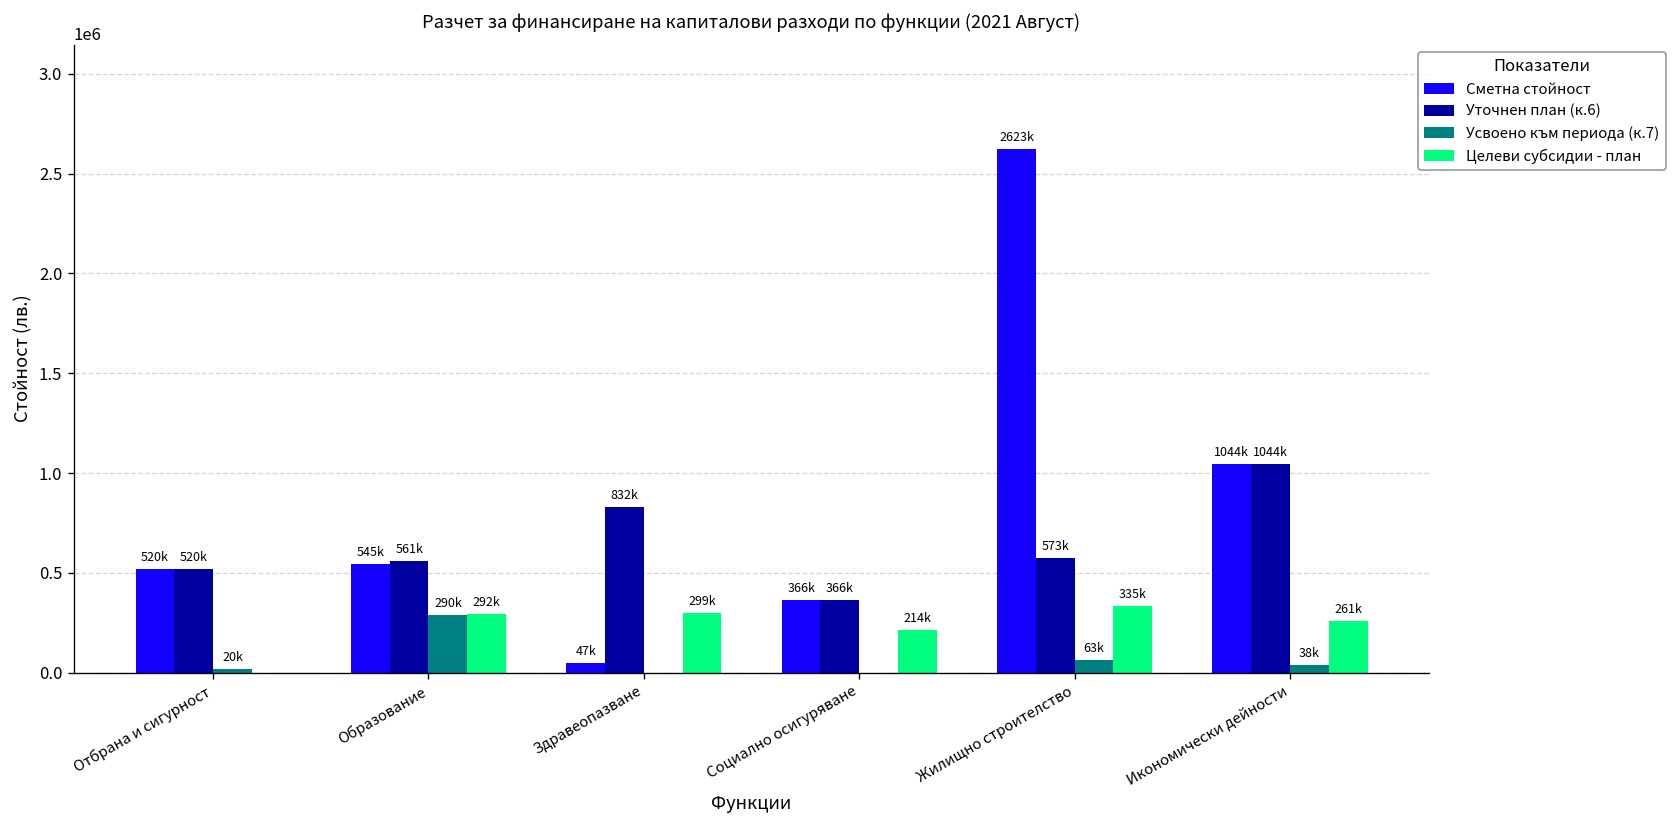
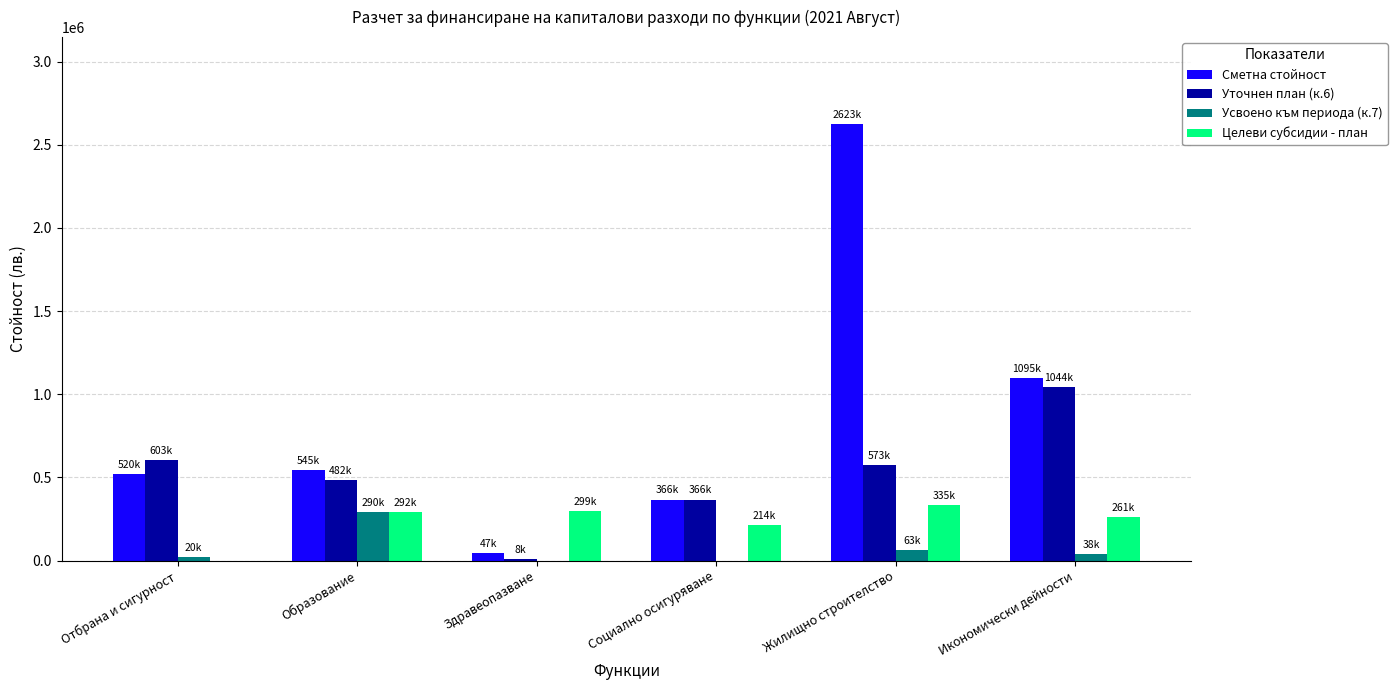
Уточнен план (к.6), Отбрана и сигурност: 520k -> 603k
Уточнен план (к.6), Образование: 561k -> 482k
Уточнен план (к.6), Здравеопазване: 832k -> 8k
Сметна стойност, Икономически дейности: 1044k -> 1095k
